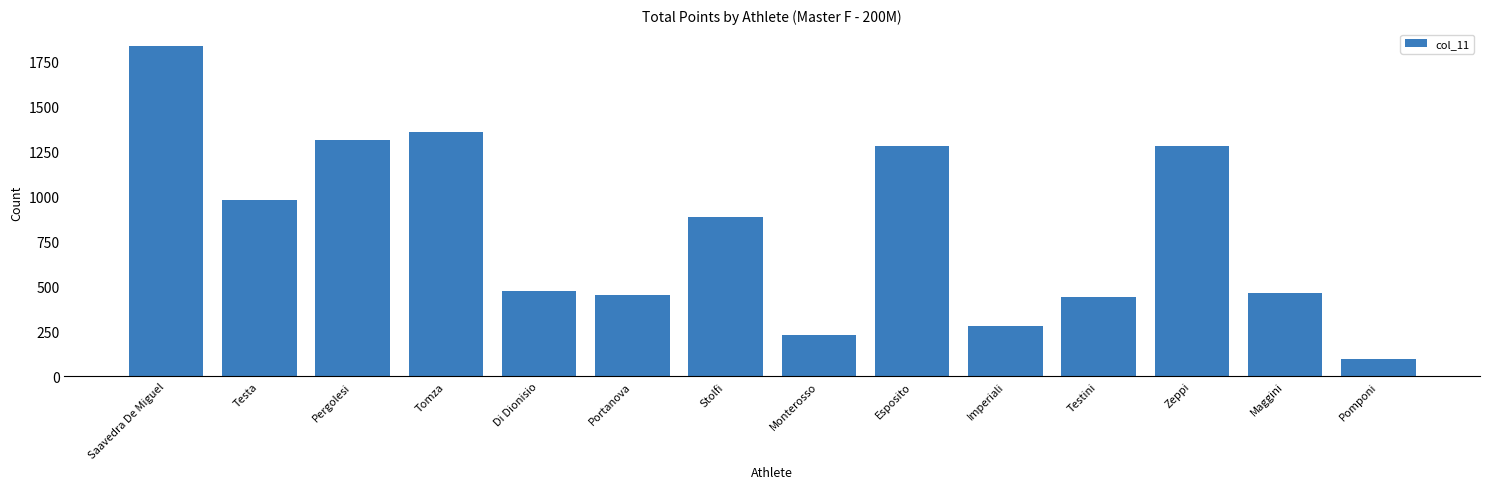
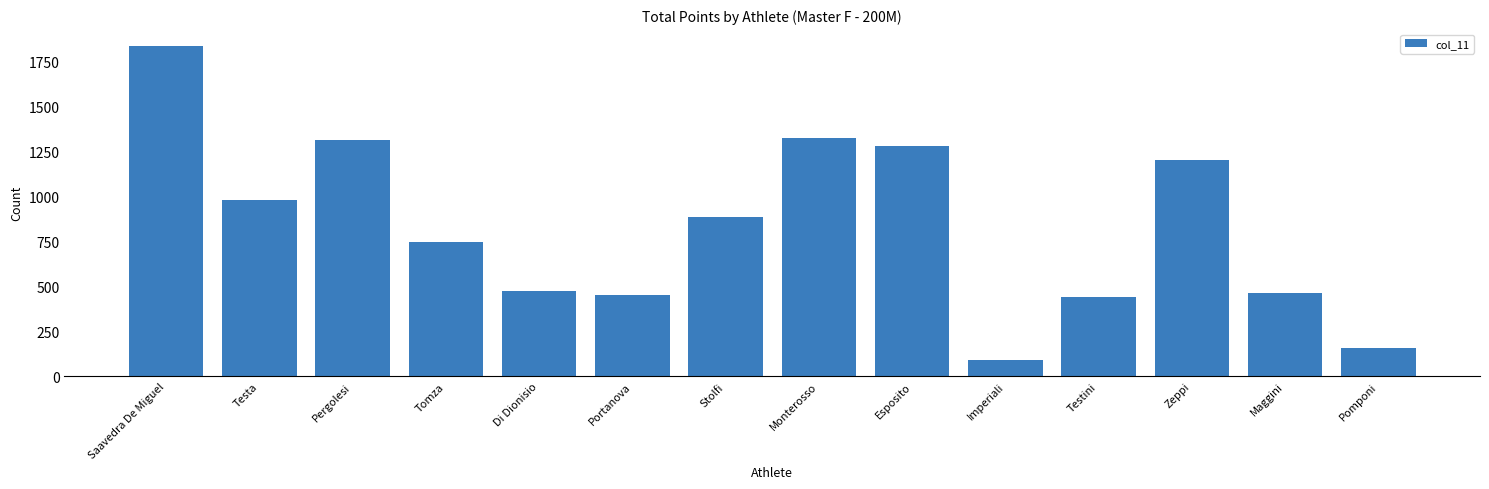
Tomza: 1360 -> 750
Monterosso: 230 -> 1330
Imperiali: 280 -> 90
Zeppi: 1280 -> 1200
Pomponi: 100 -> 160
